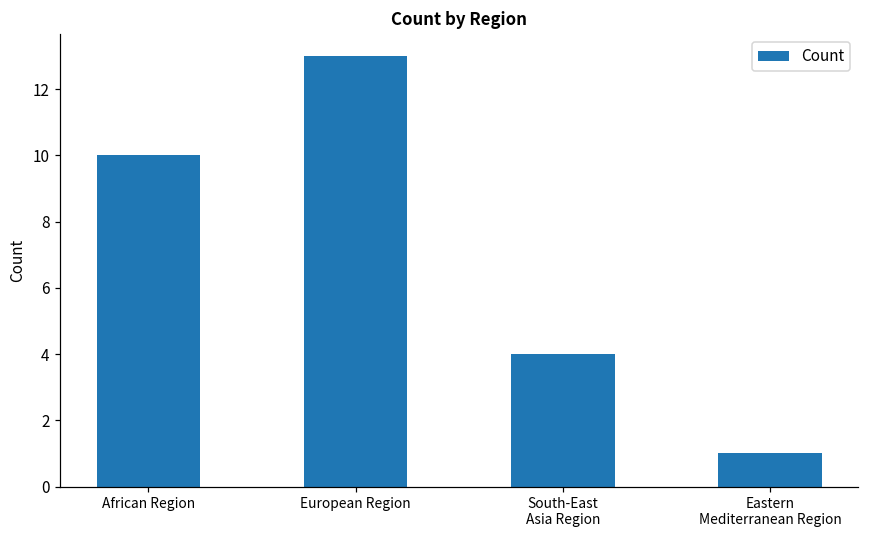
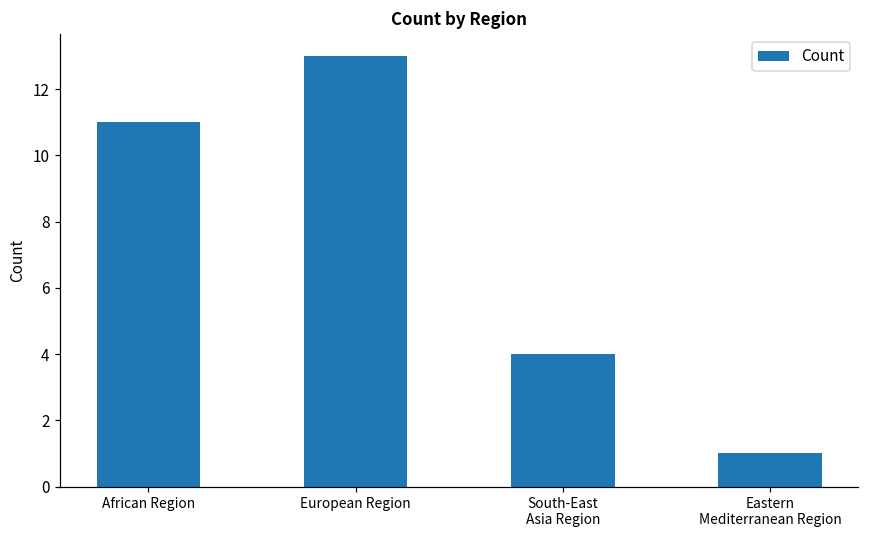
African Region: 10 -> 11
